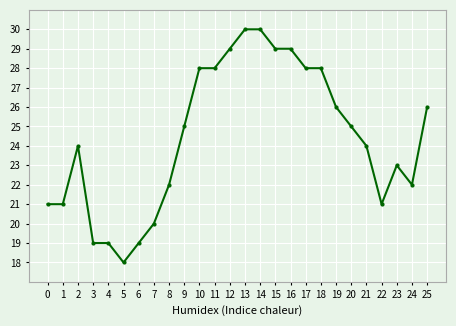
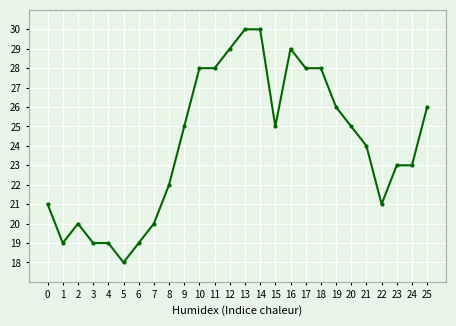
1: 21 -> 19
2: 24 -> 20
15: 29 -> 25
24: 22 -> 23
